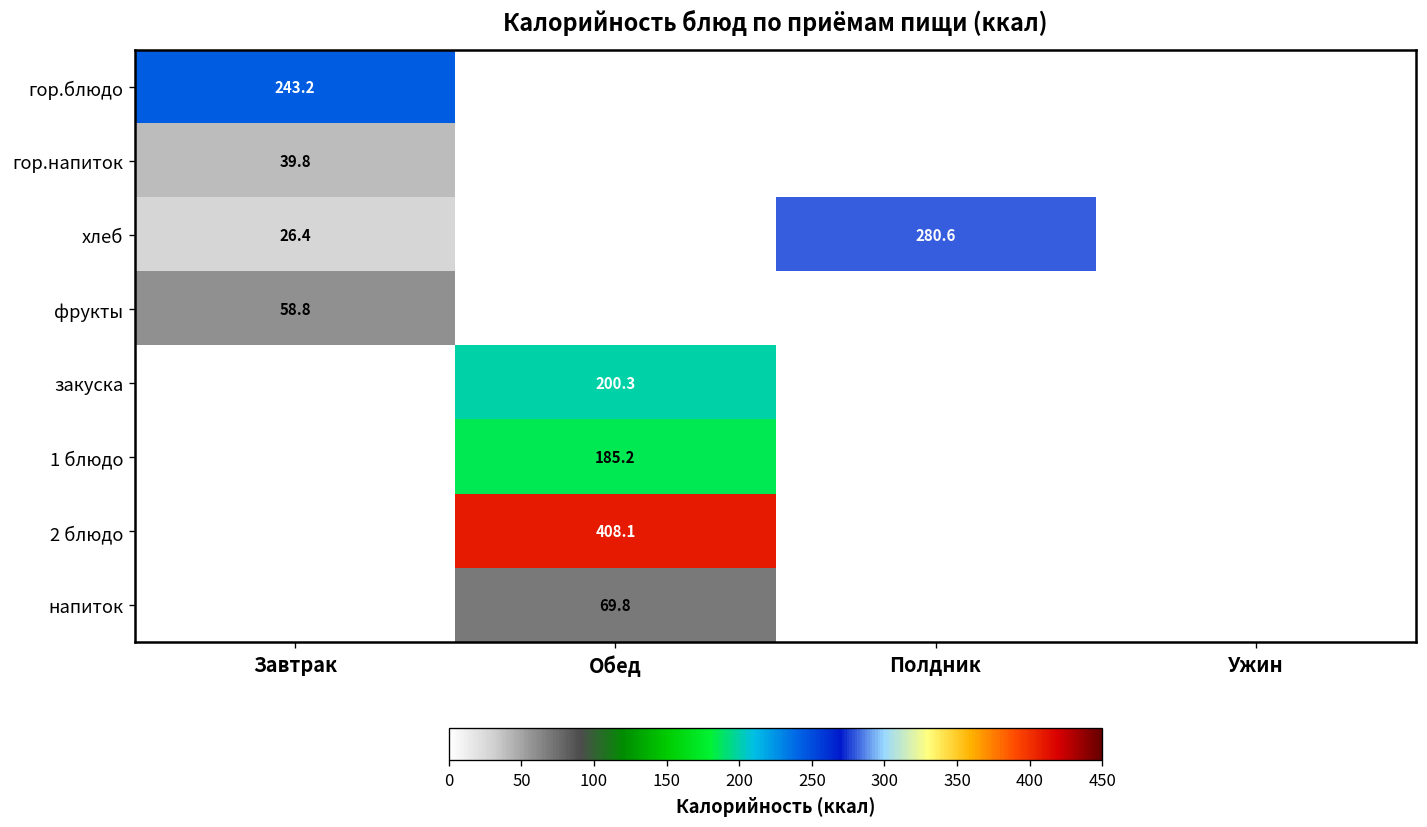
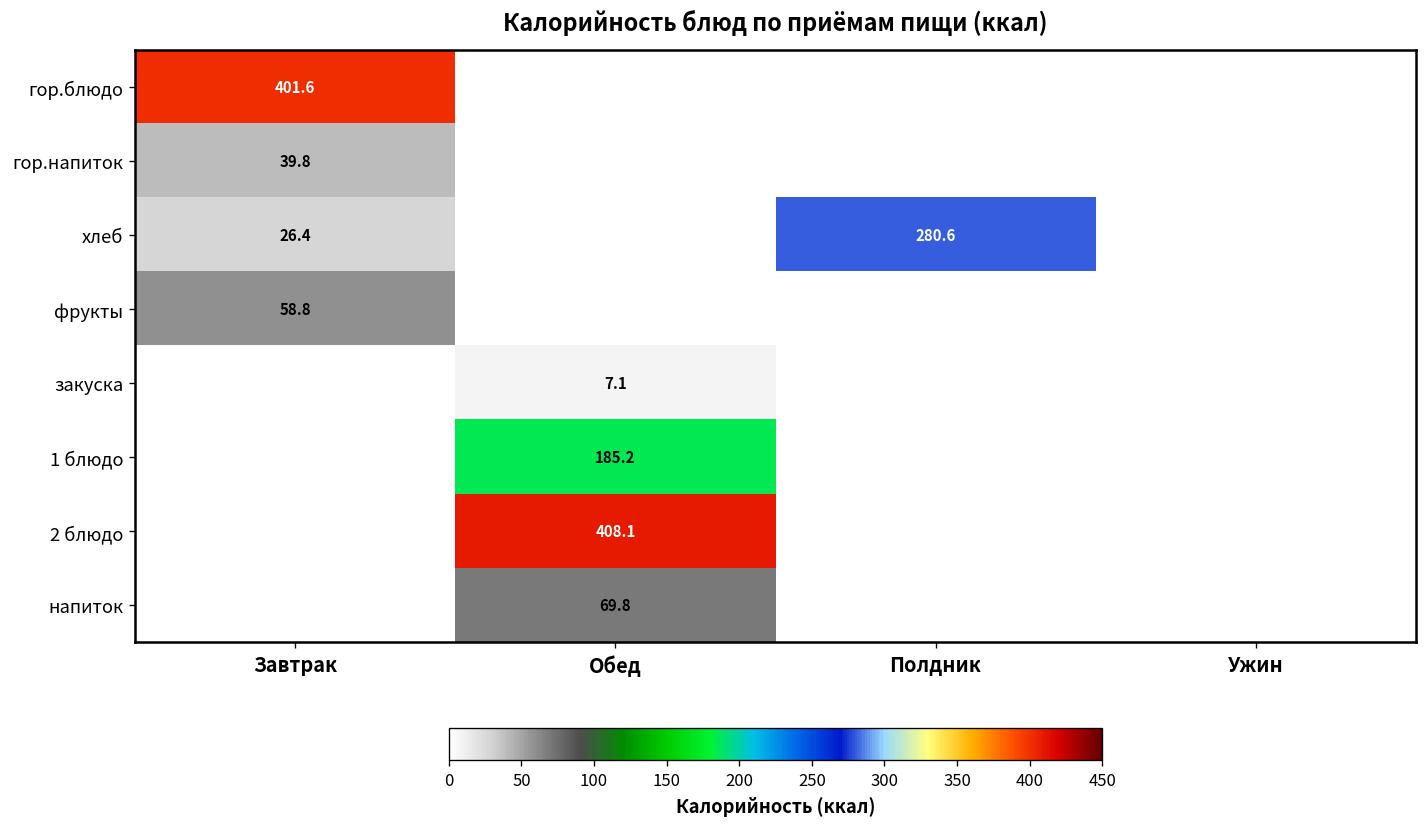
гор.блюдо, Завтрак: 243.2 -> 401.6
закуска, Обед: 200.3 -> 7.1
